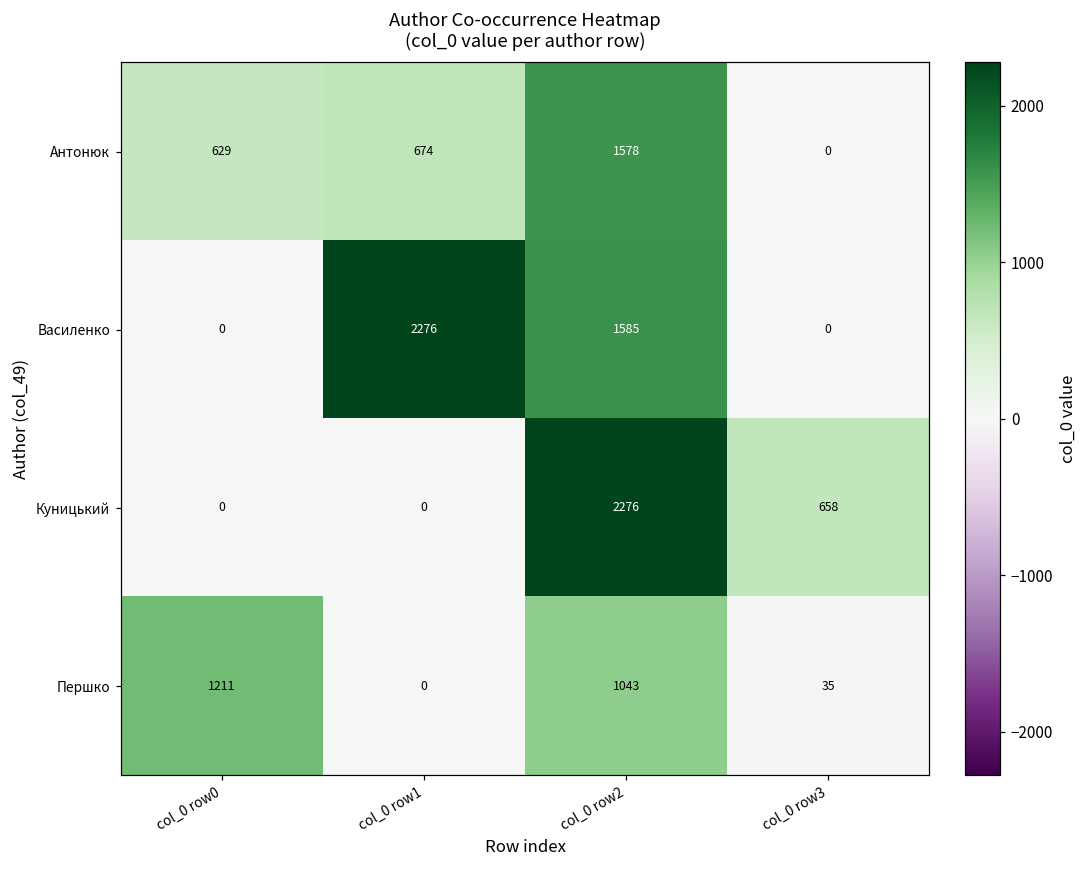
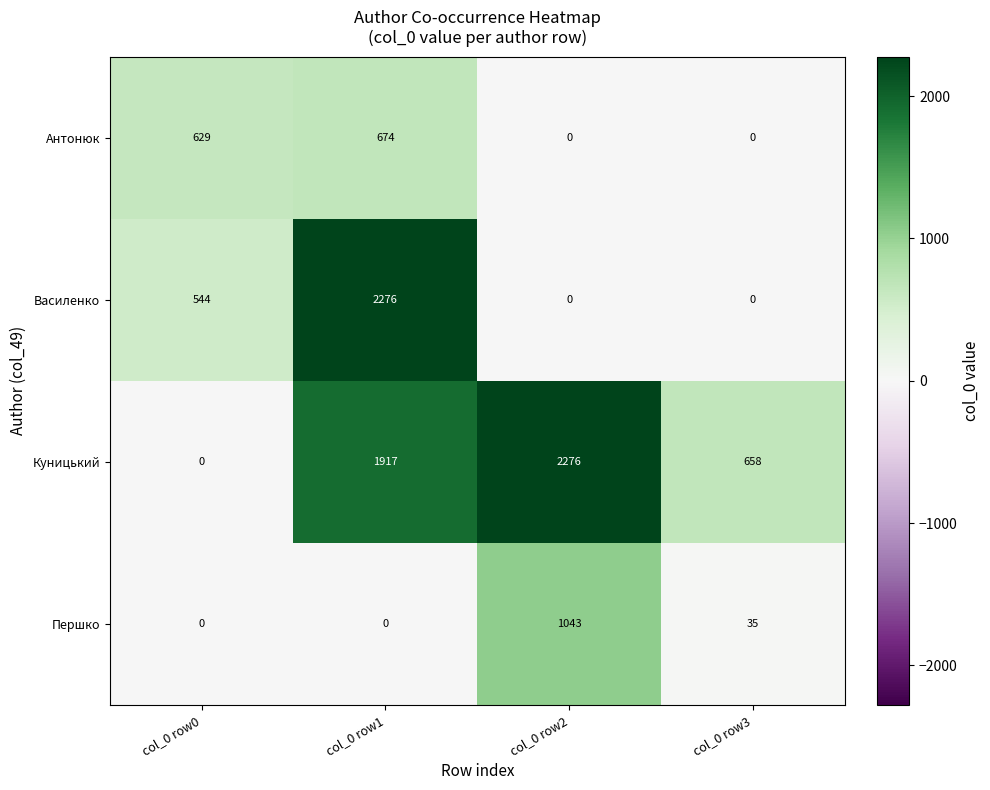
Антонюк, col_0 row2: 1578 -> 0
Василенко, col_0 row0: 0 -> 544
Василенко, col_0 row2: 1585 -> 0
Куницький, col_0 row1: 0 -> 1917
Першко, col_0 row0: 1211 -> 0
